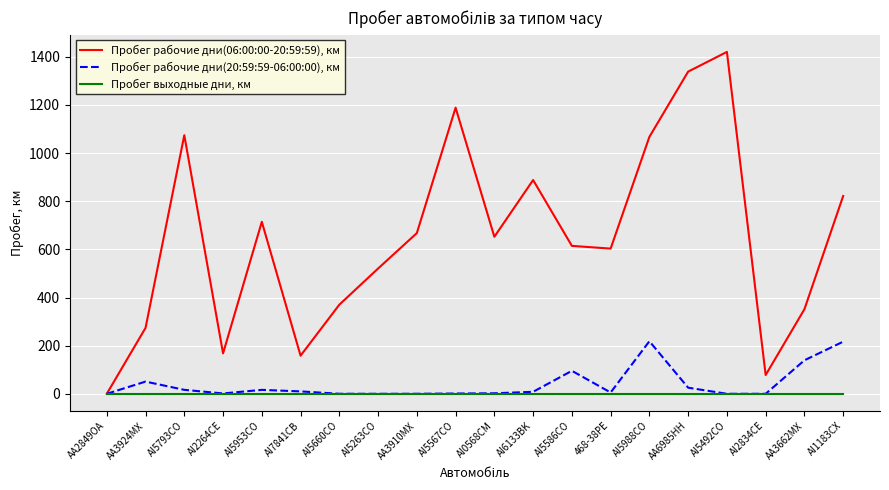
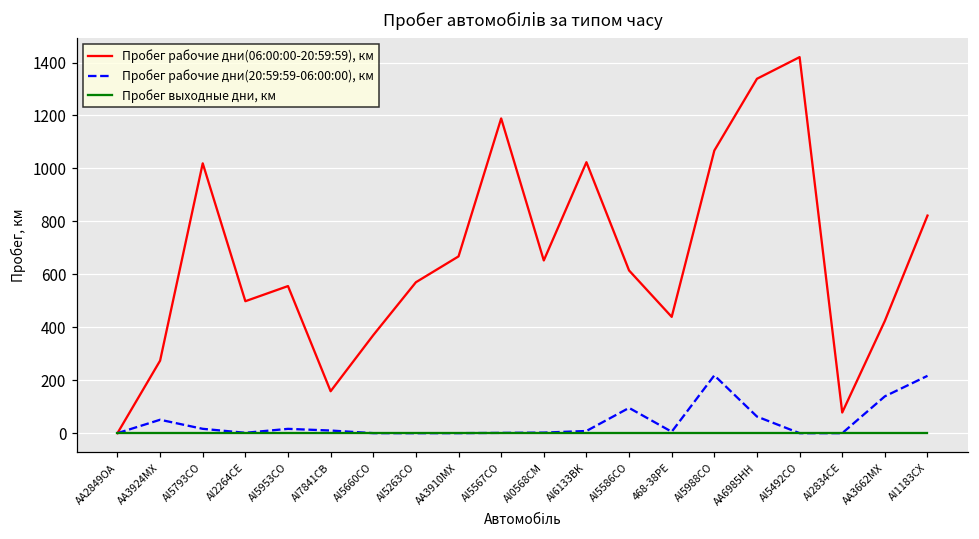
Пробег рабочие дни(06:00:00-20:59:59), км, AI5793CO: 1070 -> 1020
Пробег рабочие дни(06:00:00-20:59:59), км, AI2264CE: 170 -> 500
Пробег рабочие дни(06:00:00-20:59:59), км, AI5953CO: 710 -> 560
Пробег рабочие дни(06:00:00-20:59:59), км, AI5263CO: 520 -> 570
Пробег рабочие дни(06:00:00-20:59:59), км, AI6133BK: 890 -> 1020
Пробег рабочие дни(06:00:00-20:59:59), км, 468-38PE: 600 -> 440
Пробег рабочие дни(20:59:59-06:00:00), км, AA6985HH: 30 -> 60
Пробег рабочие дни(06:00:00-20:59:59), км, AA3662MX: 350 -> 420
